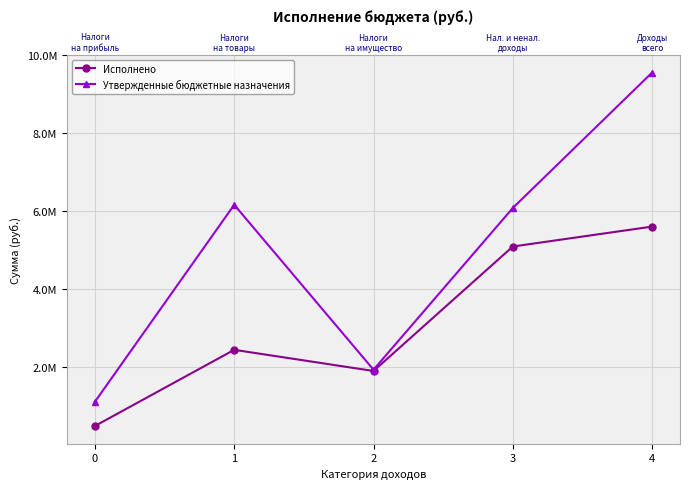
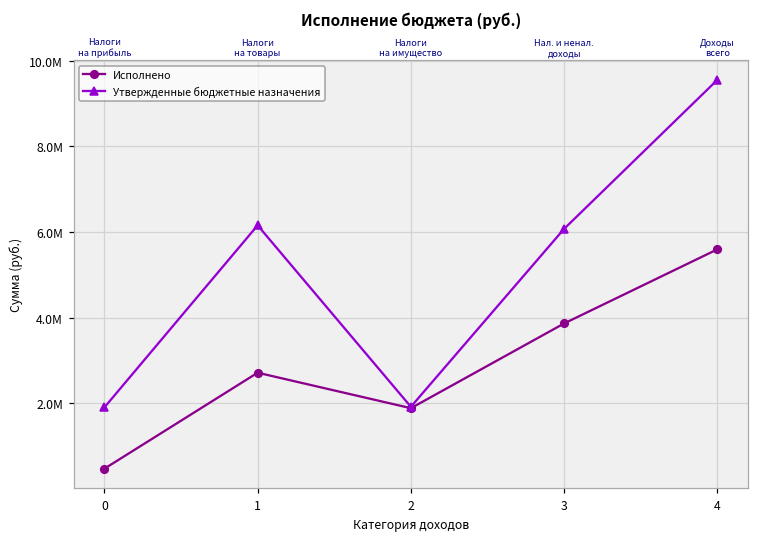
Утвержденные бюджетные назначения, 0: 1100000 -> 1900000
Исполнено, 1: 2400000 -> 2700000
Исполнено, 3: 5100000 -> 3900000
